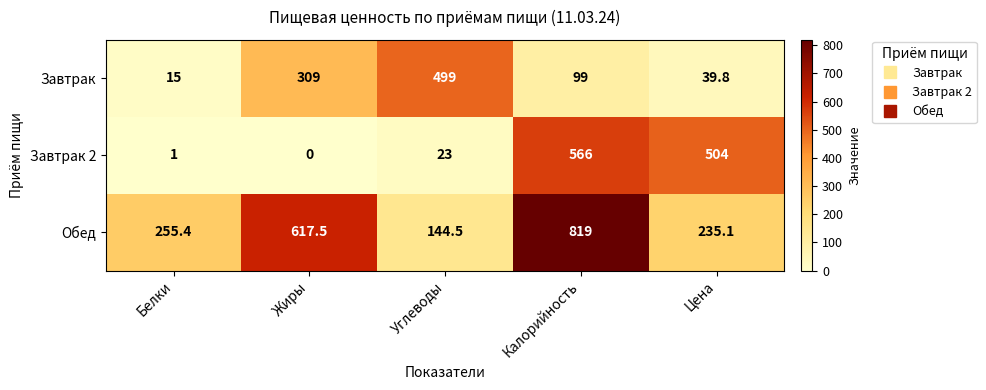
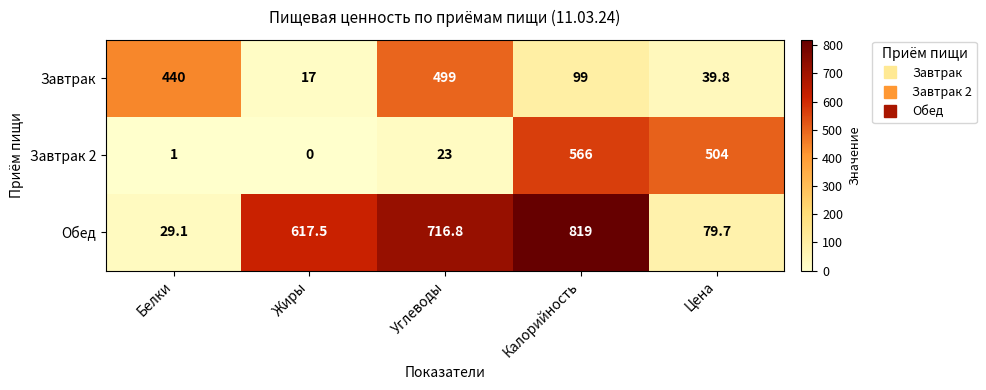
Завтрак, Белки: 15 -> 440
Завтрак, Жиры: 309 -> 17
Обед, Белки: 255.4 -> 29.1
Обед, Углеводы: 144.5 -> 716.8
Обед, Цена: 235.1 -> 79.7
